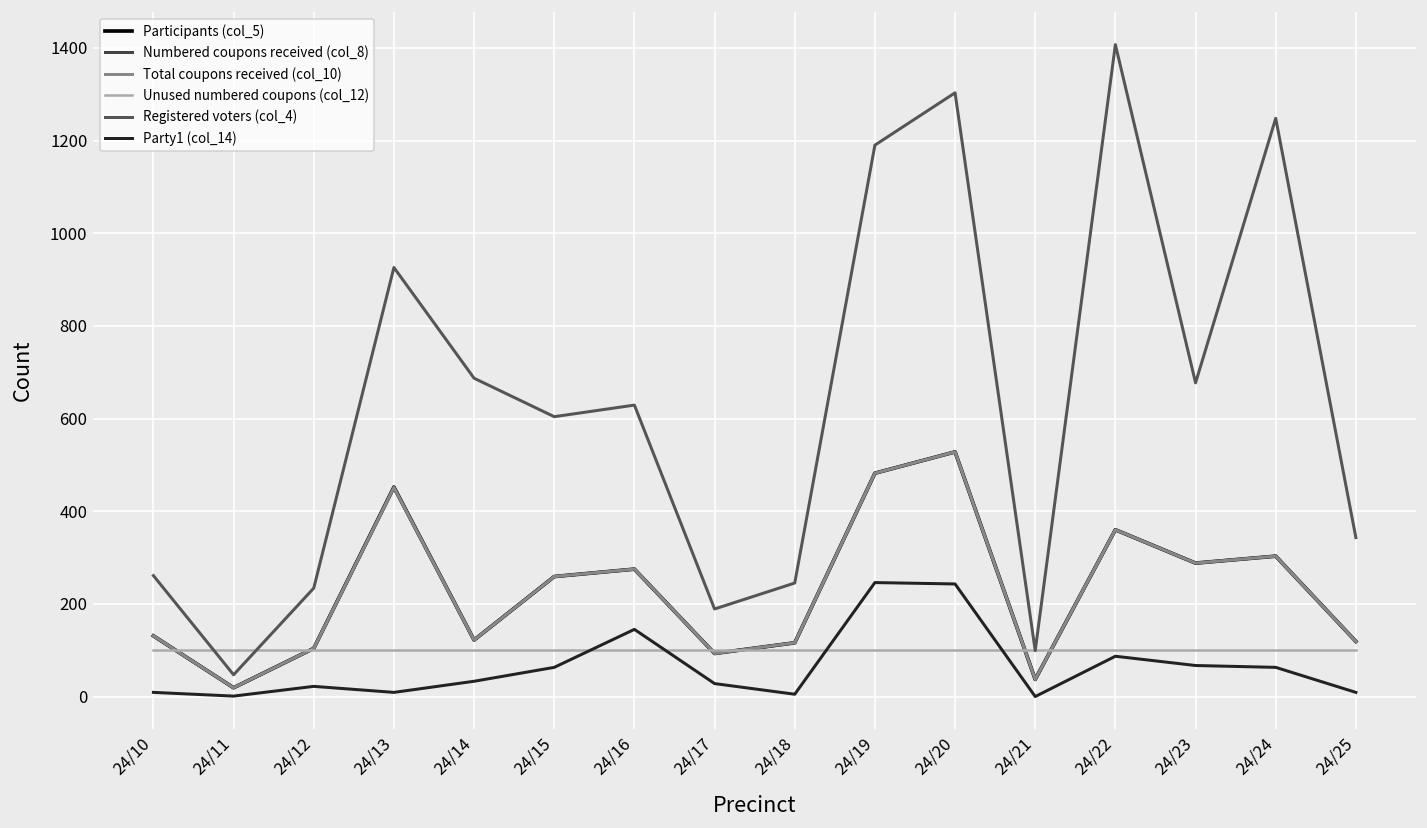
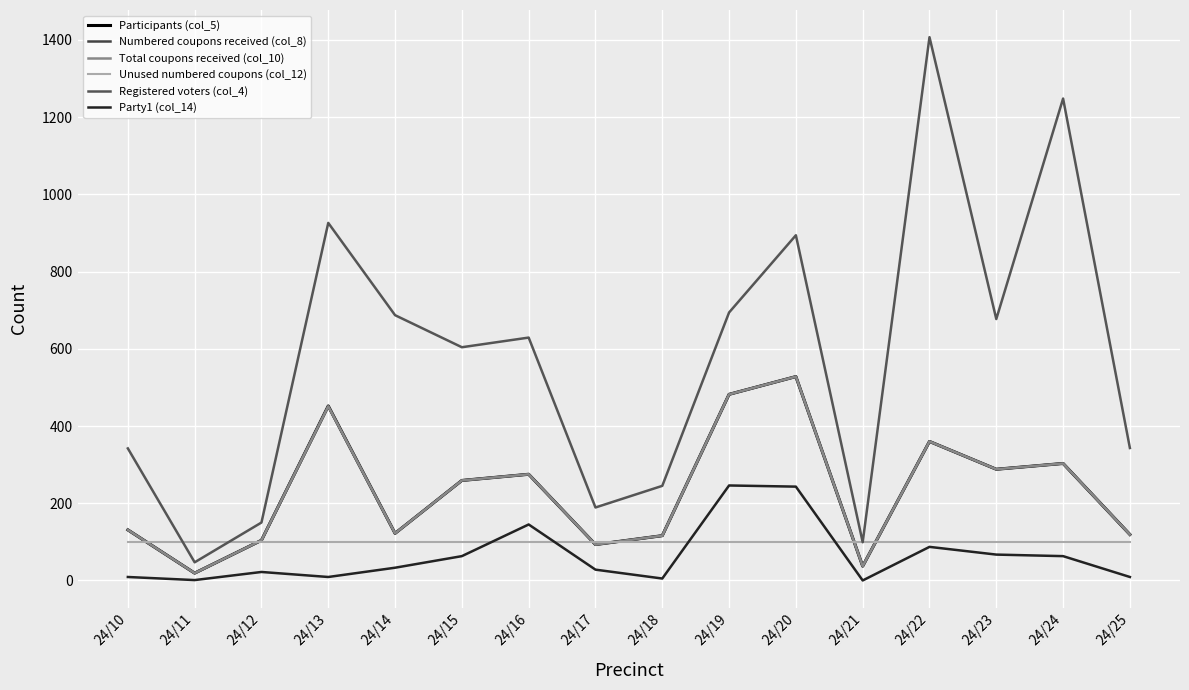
Registered voters (col_4), 24/10: 260 -> 340
Registered voters (col_4), 24/12: 230 -> 150
Registered voters (col_4), 24/19: 1190 -> 690
Registered voters (col_4), 24/20: 1300 -> 890
